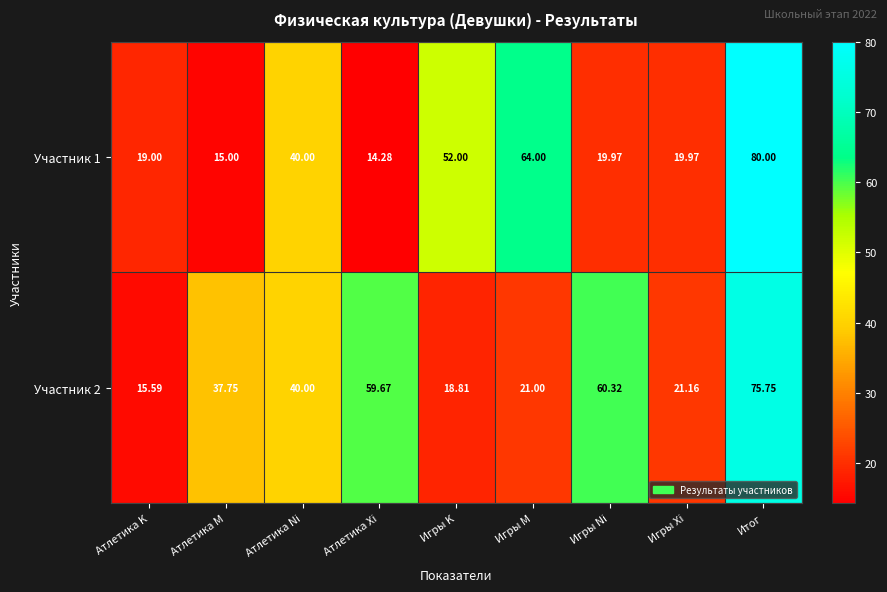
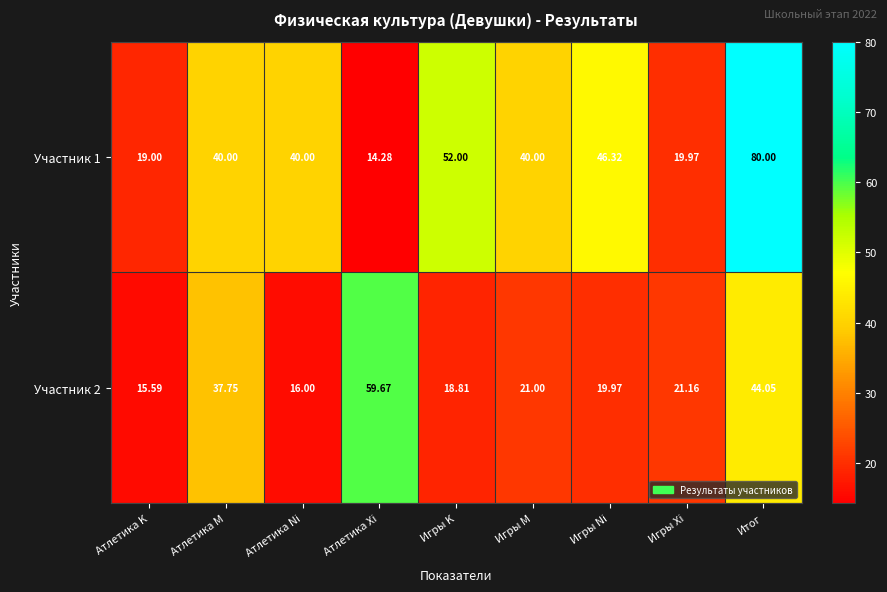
Участник 1, Атлетика M: 15.00 -> 40.00
Участник 1, Игры M: 64.00 -> 40.00
Участник 1, Игры Ni: 19.97 -> 46.32
Участник 2, Атлетика Ni: 40.00 -> 16.00
Участник 2, Игры Ni: 60.32 -> 19.97
Участник 2, Итог: 75.75 -> 44.05
